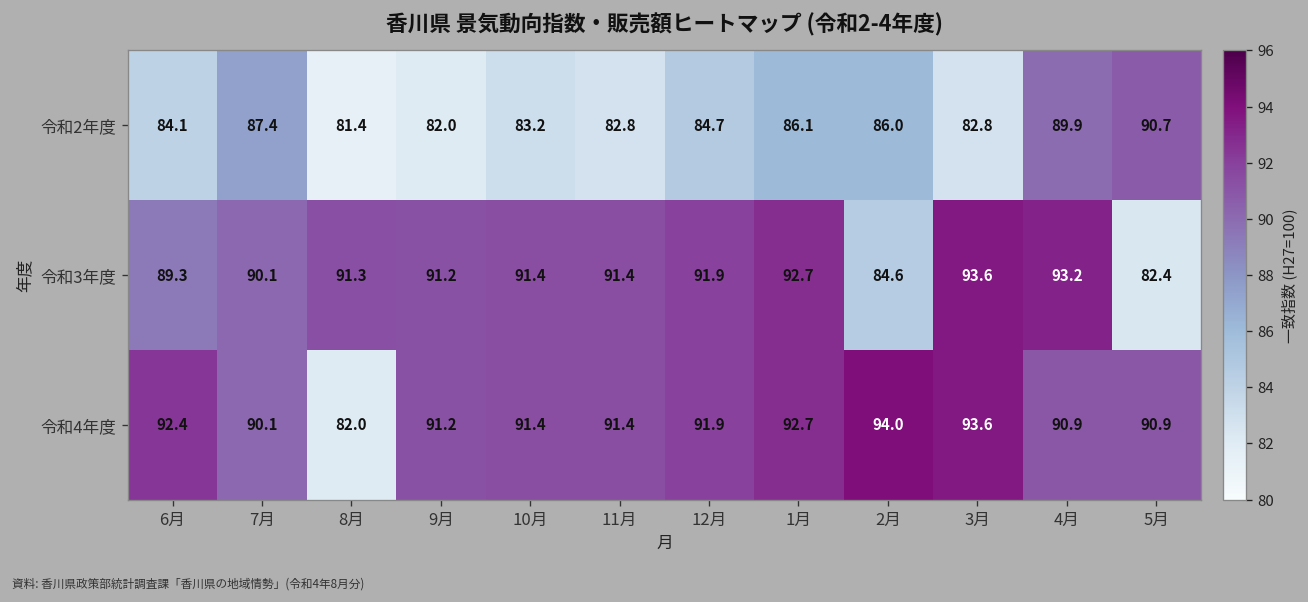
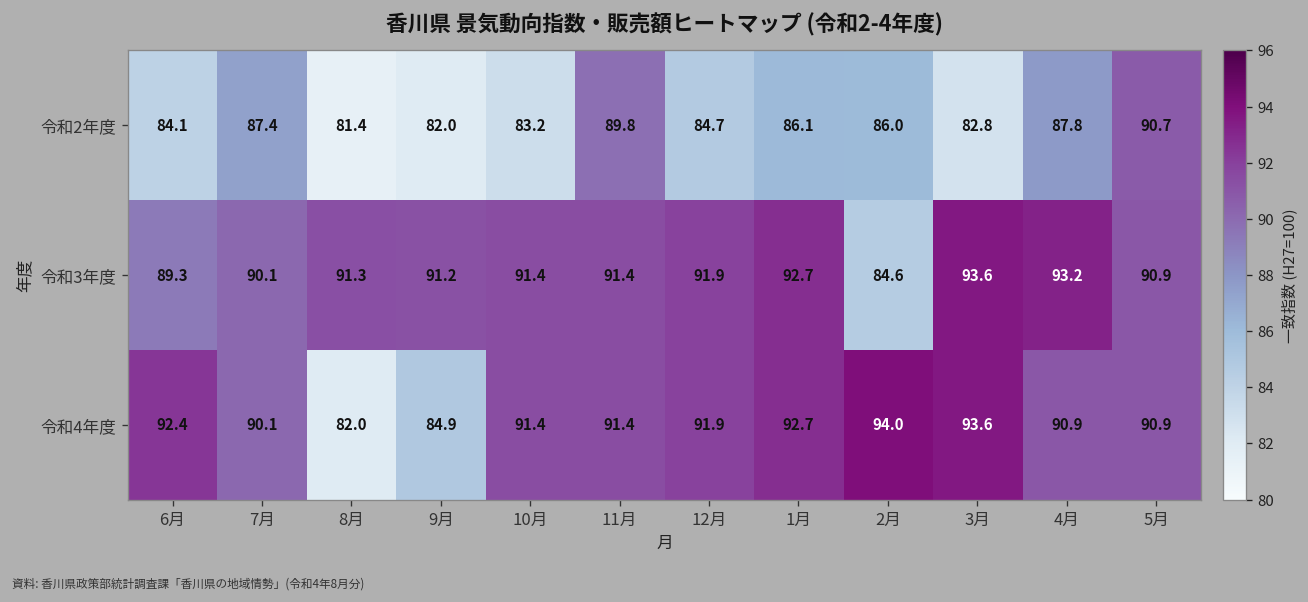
令和2年度, 11月: 82.8 -> 89.8
令和2年度, 4月: 89.9 -> 87.8
令和3年度, 5月: 82.4 -> 90.9
令和4年度, 9月: 91.2 -> 84.9
